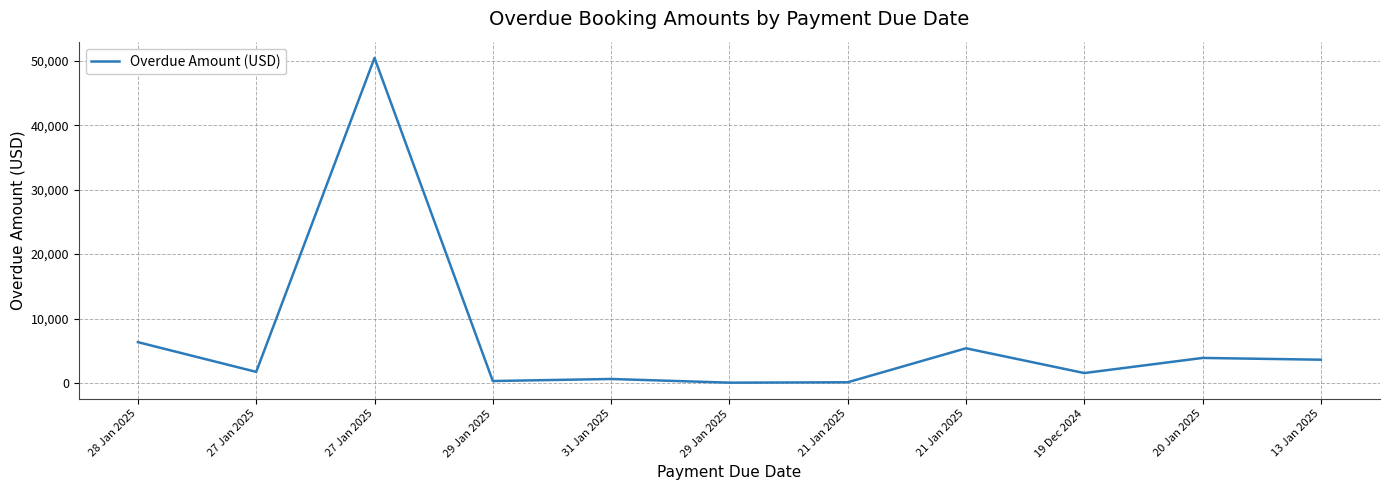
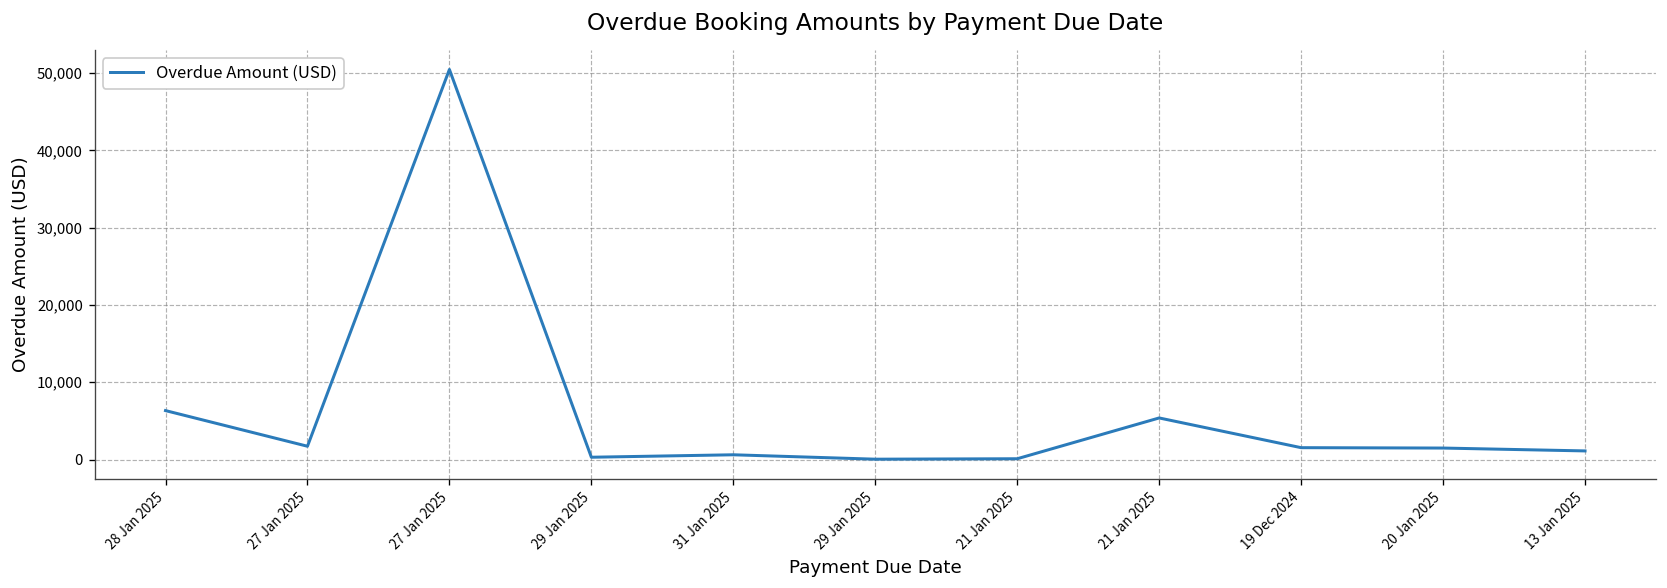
20 Jan 2025: 4,000 -> 1,000
13 Jan 2025: 4,000 -> 1,000
